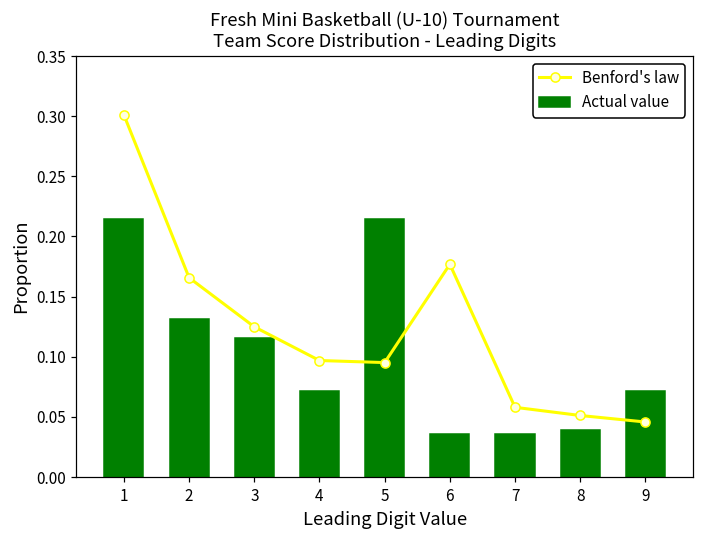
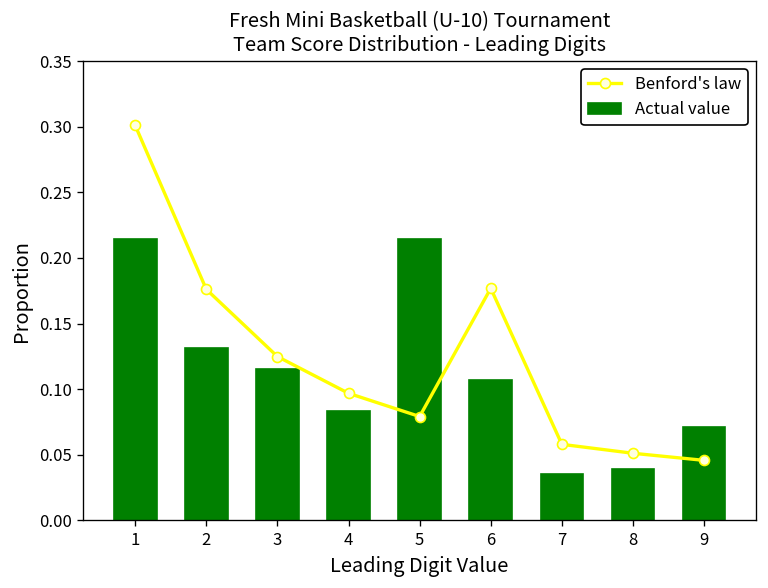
Benford's law, 2: 0.166 -> 0.176
Actual value, 4: 0.071 -> 0.083
Benford's law, 5: 0.095 -> 0.079
Actual value, 6: 0.036 -> 0.107
